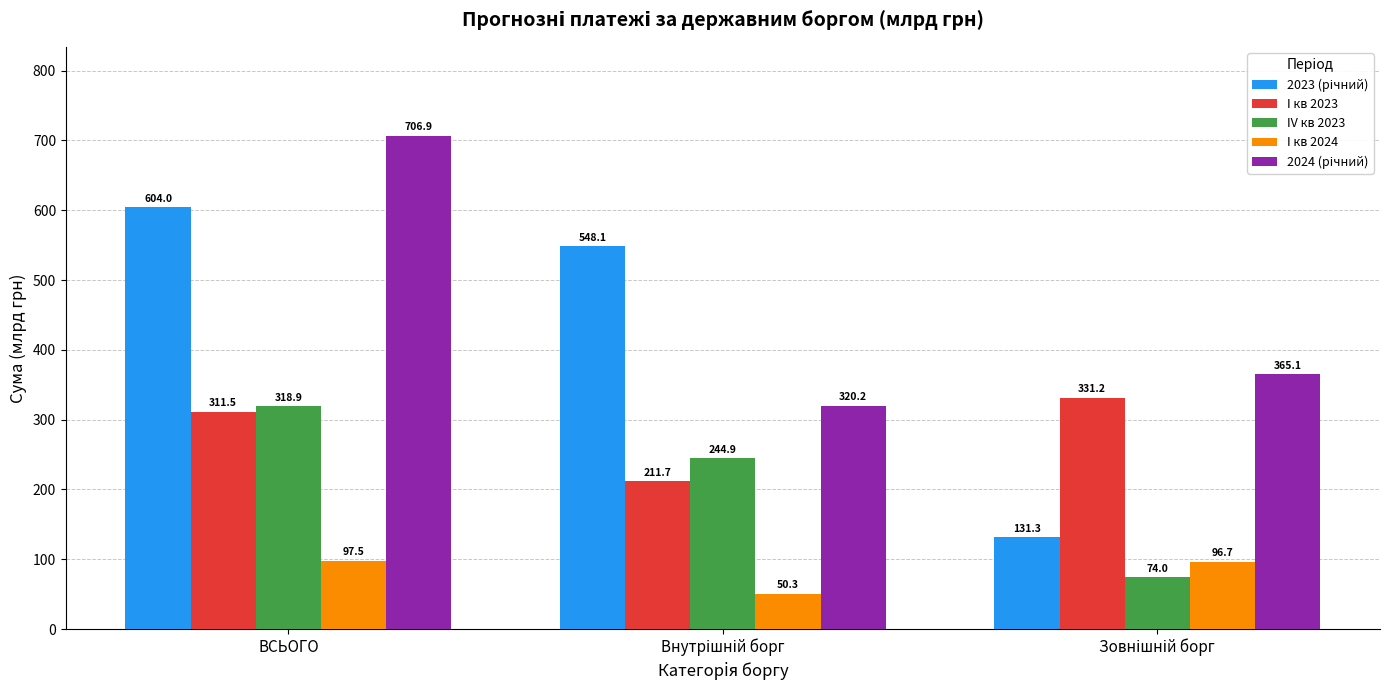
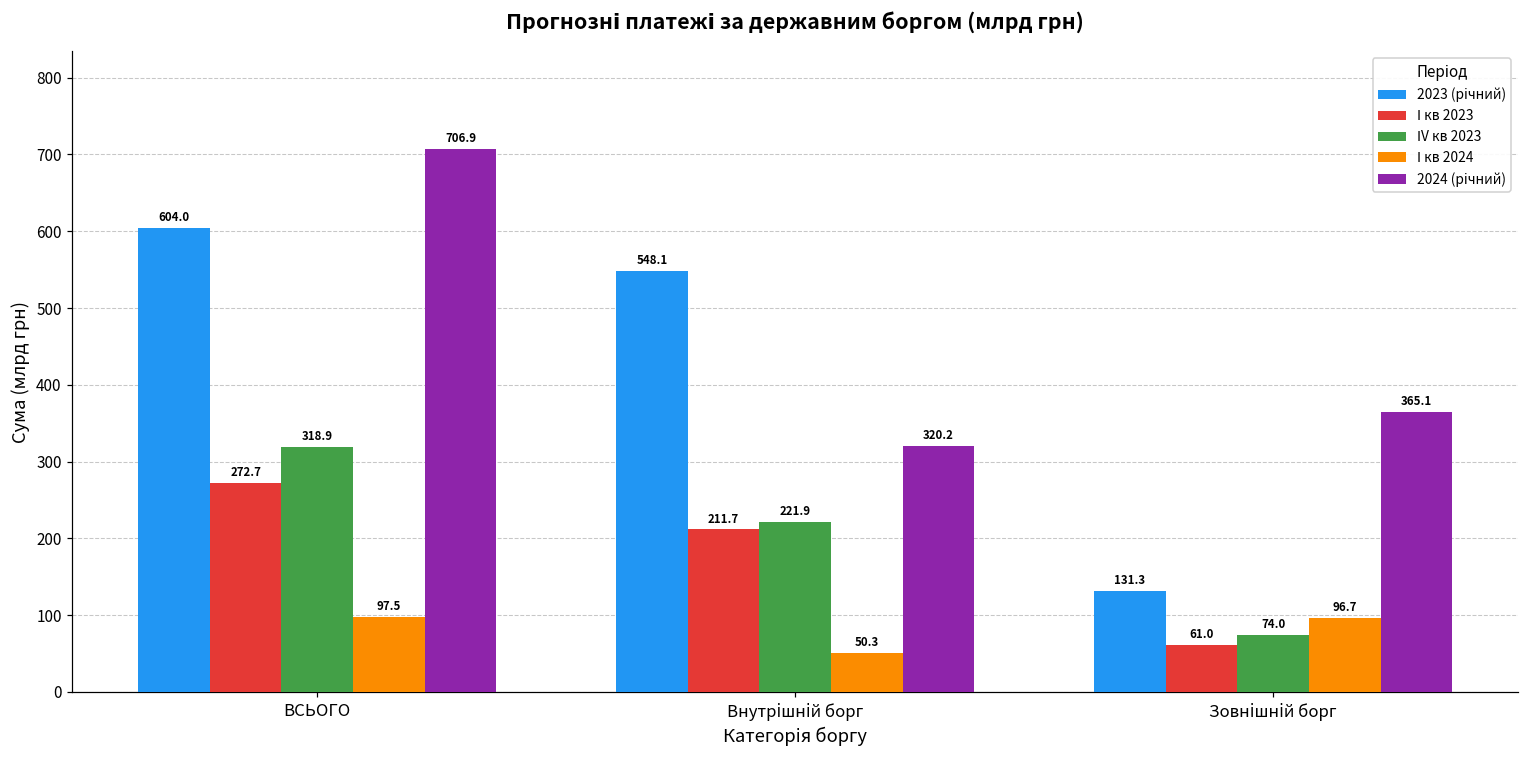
І кв 2023, ВСЬОГО: 311.5 -> 272.7
ІV кв 2023, Внутрішній борг: 244.9 -> 221.9
І кв 2023, Зовнішній борг: 331.2 -> 61.0
